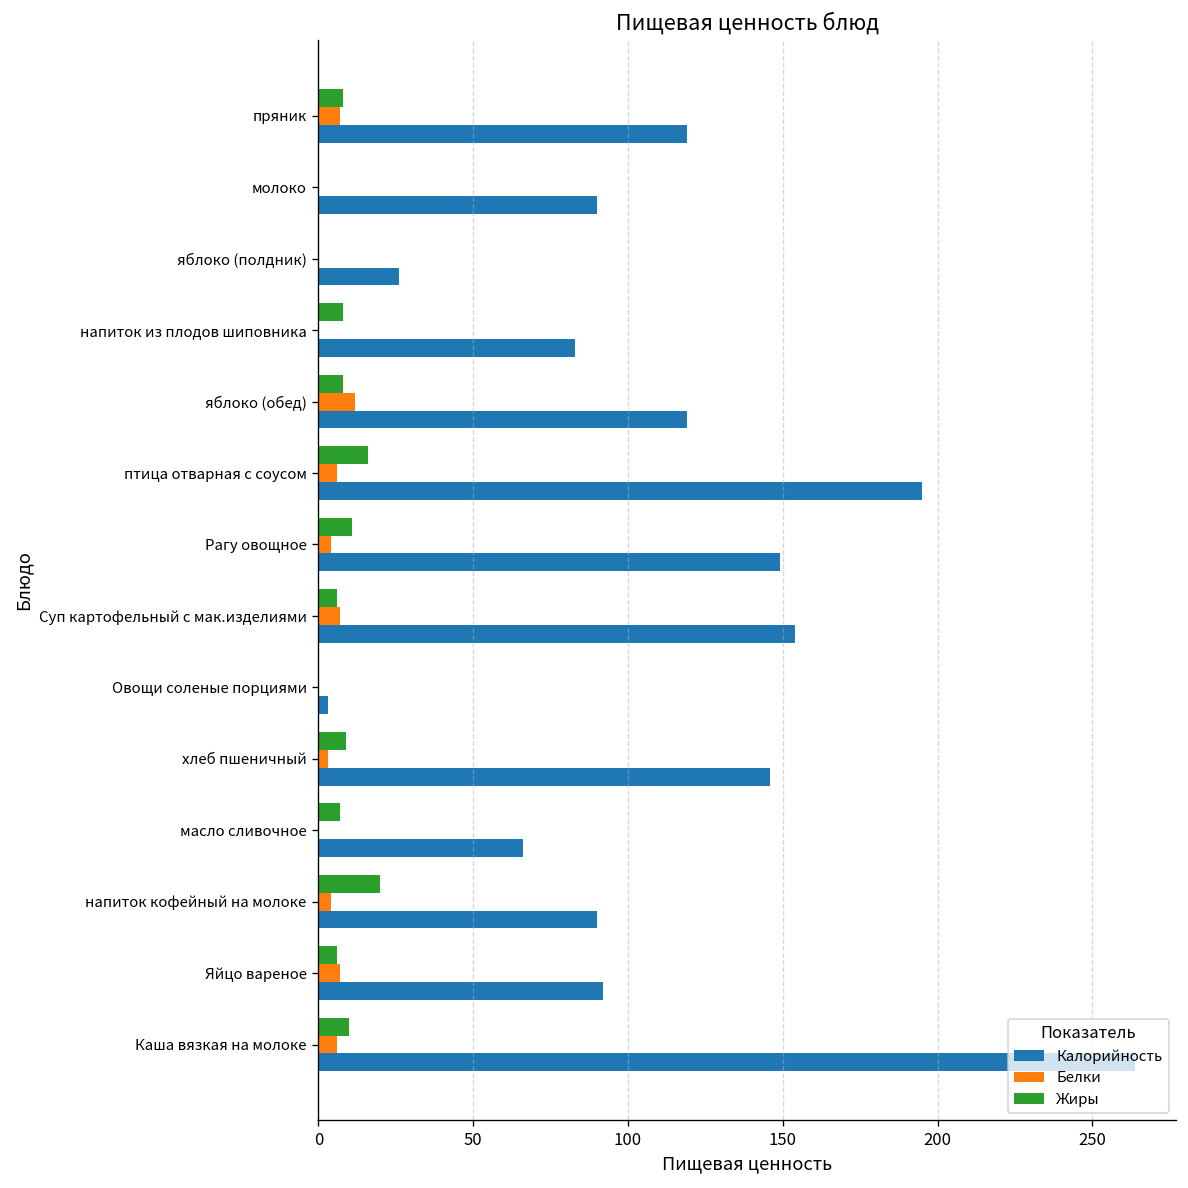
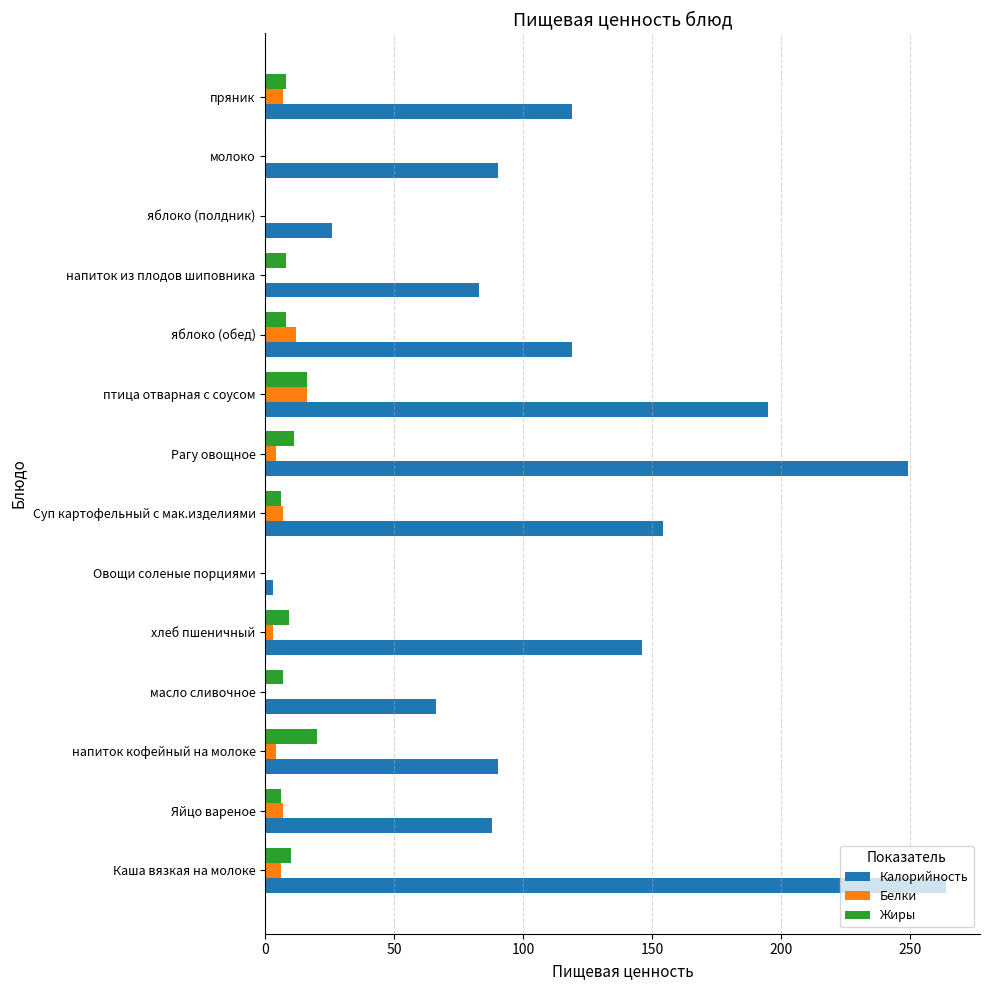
Белки, птица отварная с соусом: 6 -> 16
Калорийность, Рагу овощное: 149 -> 249
Калорийность, Яйцо вареное: 92 -> 88
